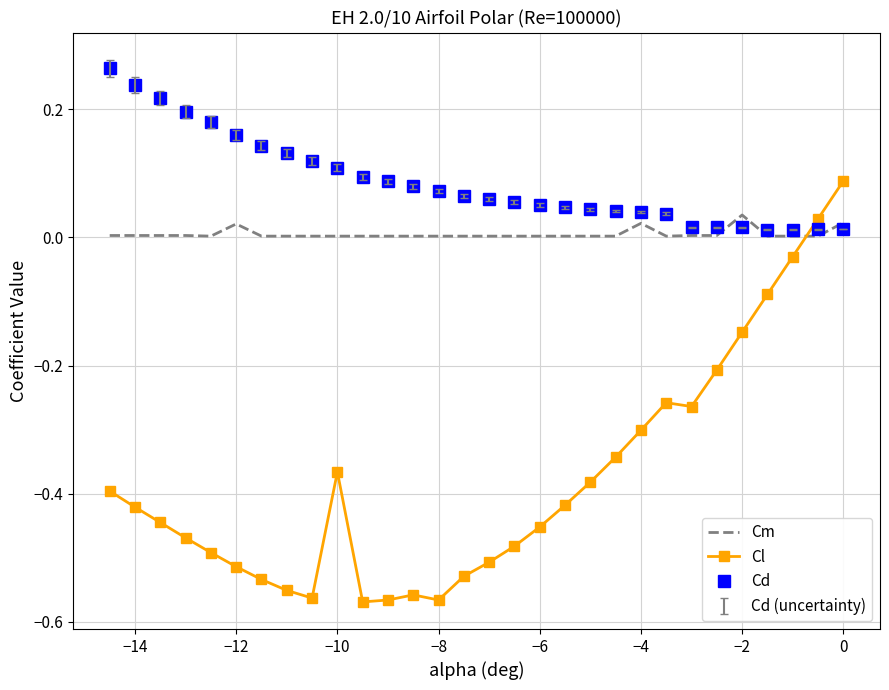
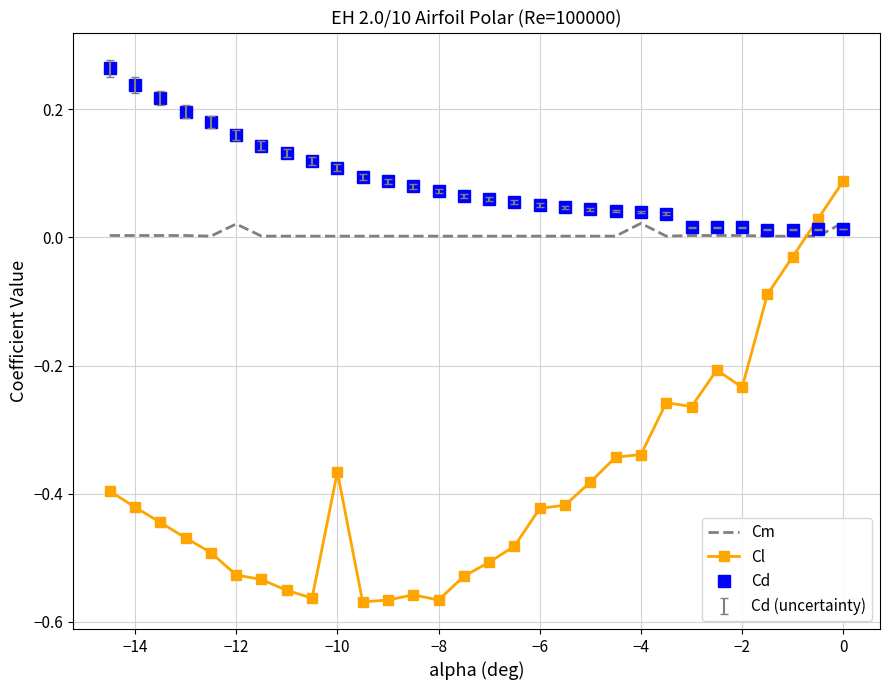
Cl, −12: -0.51 -> -0.53
Cl, −6: -0.45 -> -0.42
Cl, −4: -0.30 -> -0.34
Cm, −2: 0.04 -> 0.00
Cl, −2: -0.15 -> -0.23
